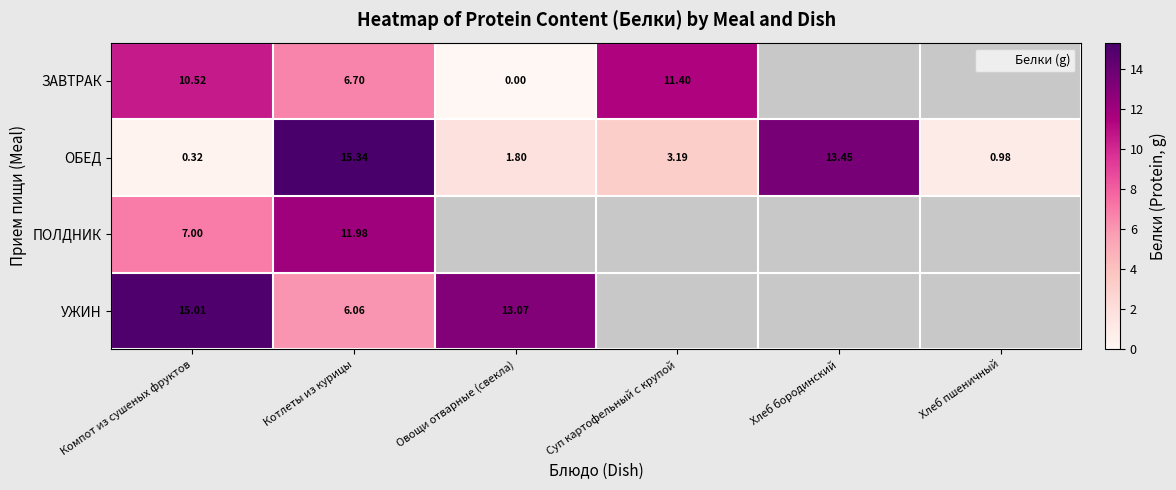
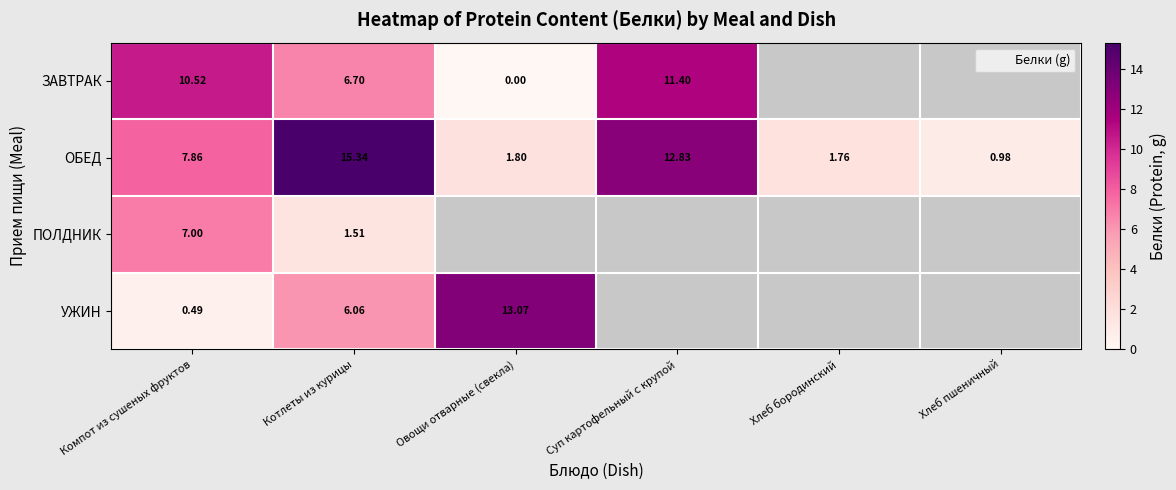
ОБЕД, Компот из сушеных фруктов: 0.32 -> 7.86
ОБЕД, Суп картофельный с крупой: 3.19 -> 12.83
ОБЕД, Хлеб бородинский: 13.45 -> 1.76
ПОЛДНИК, Котлеты из курицы: 11.98 -> 1.51
УЖИН, Компот из сушеных фруктов: 15.01 -> 0.49
